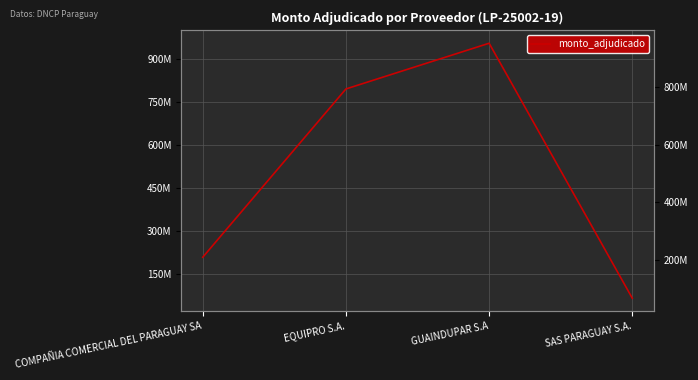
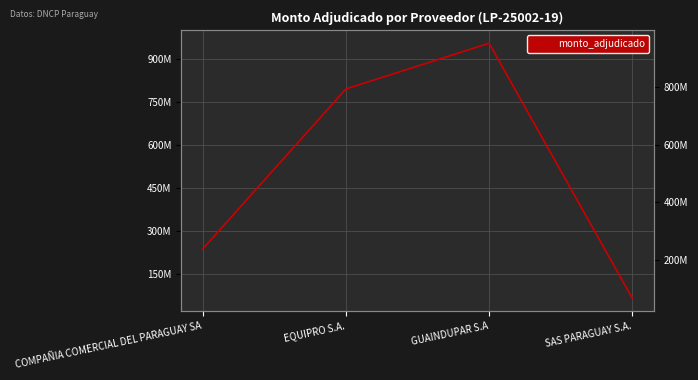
COMPAÑIA COMERCIAL DEL PARAGUAY SA: 210000000 -> 240000000
